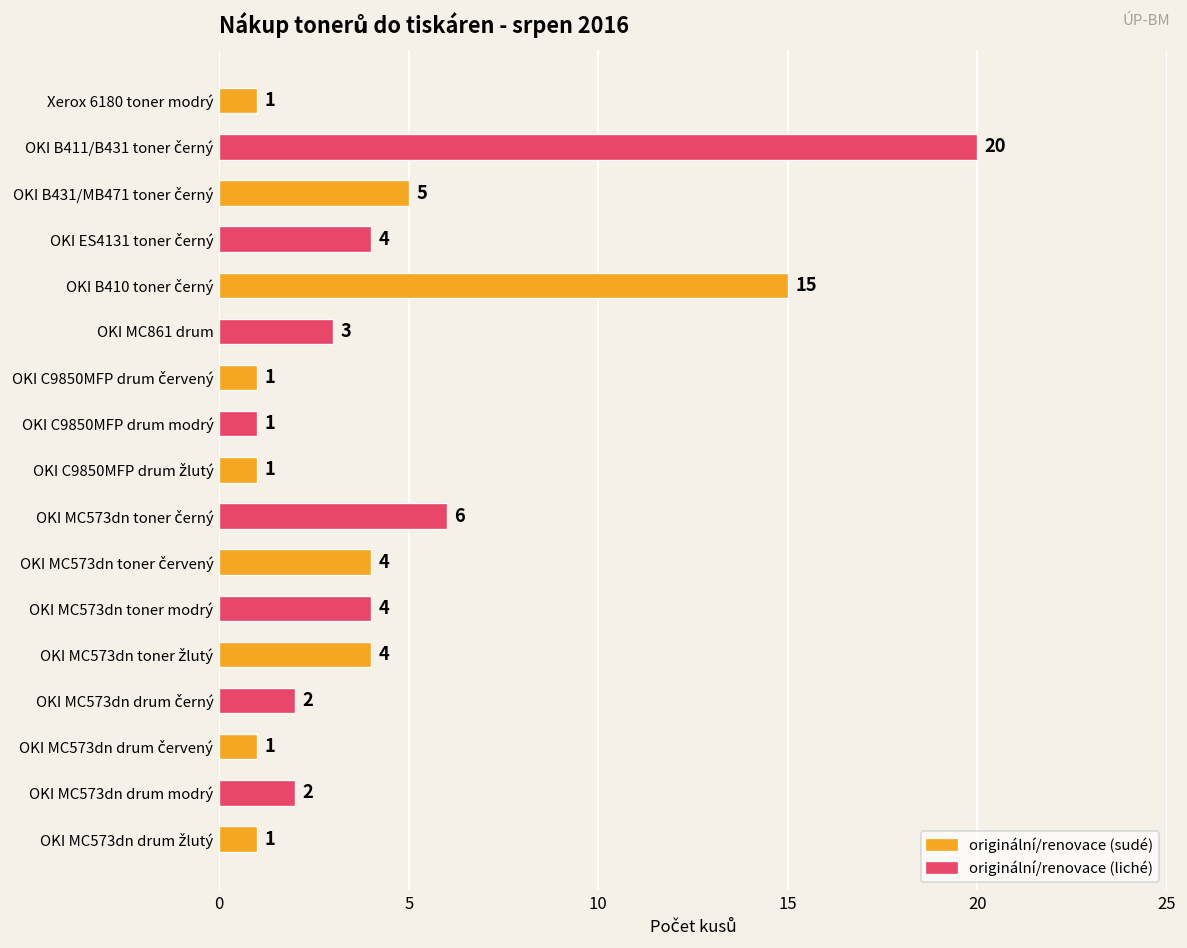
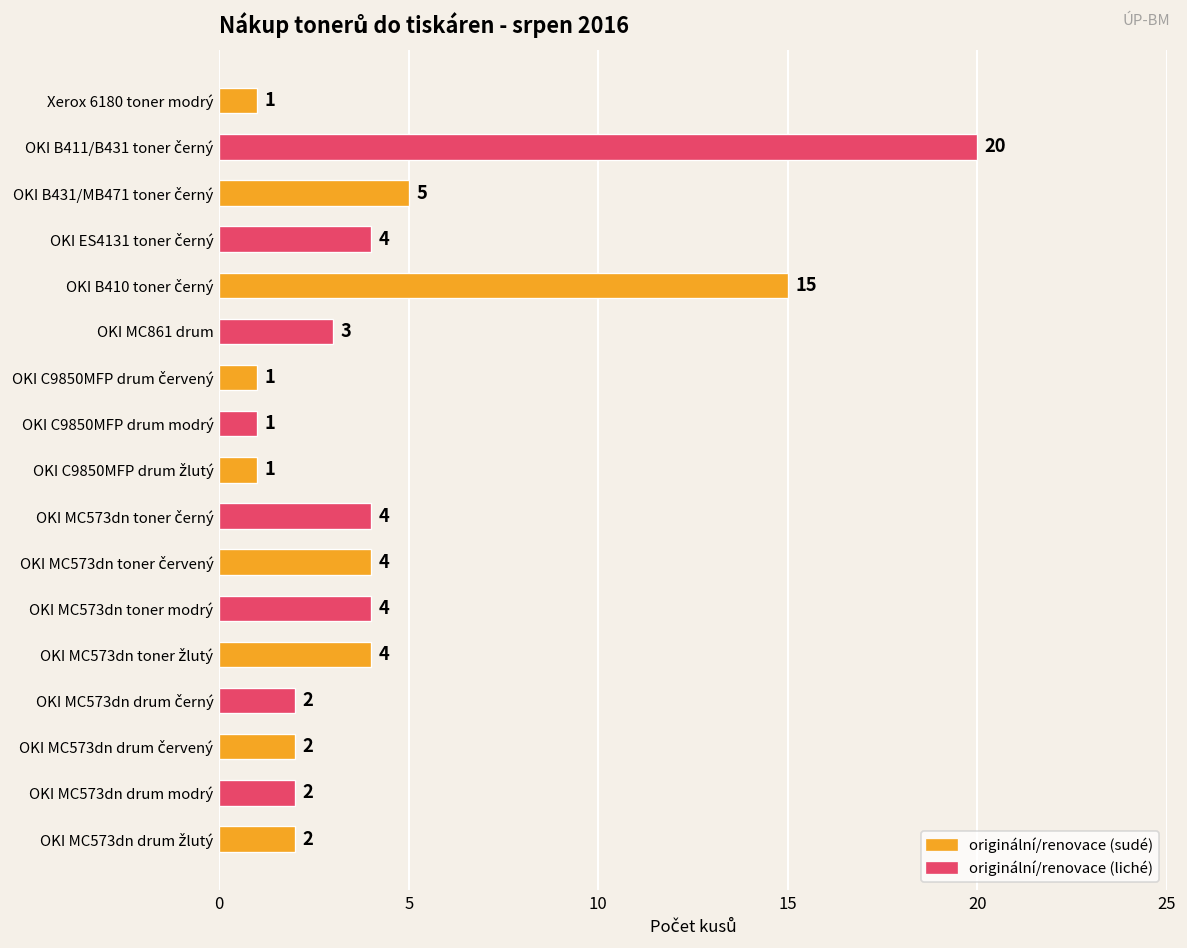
OKI MC573dn toner černý: 6 -> 4
OKI MC573dn drum červený: 1 -> 2
OKI MC573dn drum žlutý: 1 -> 2
